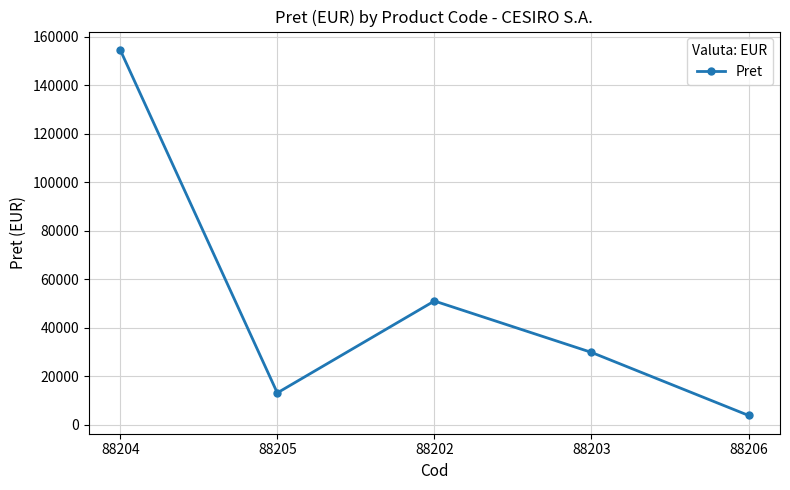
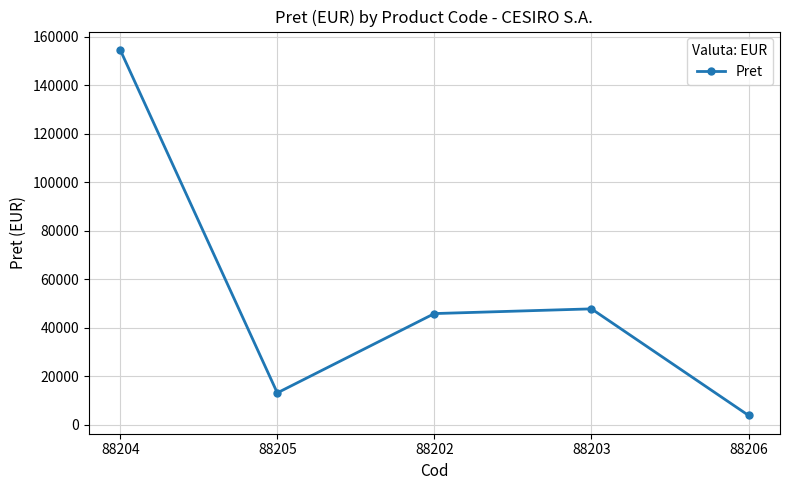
88202: 51000 -> 46000
88203: 30000 -> 48000
